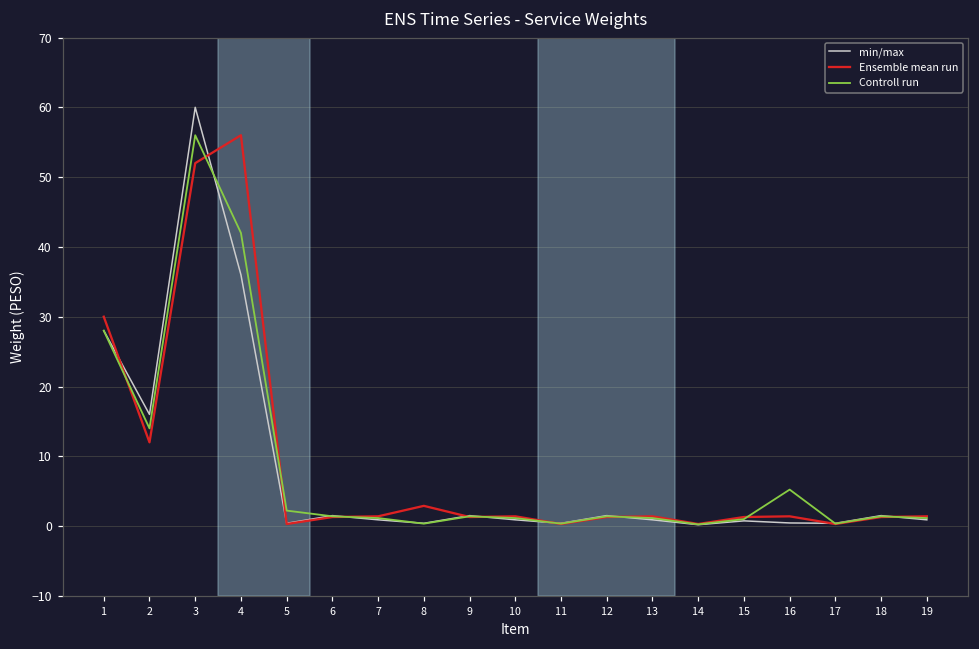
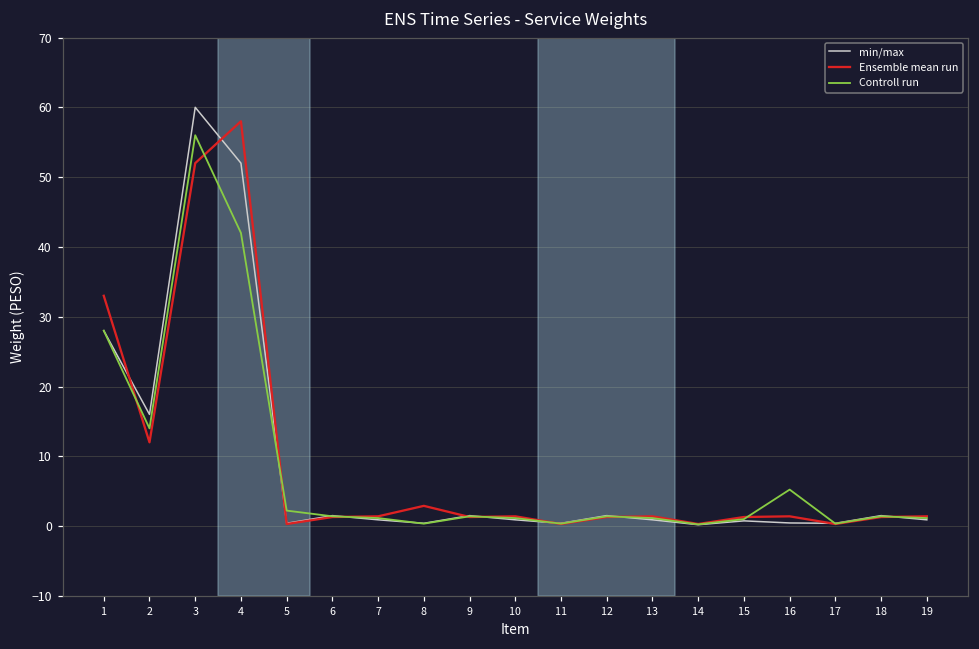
Ensemble mean run, 1: 30 -> 33
min/max, 4: 36 -> 52
Ensemble mean run, 4: 56 -> 58
